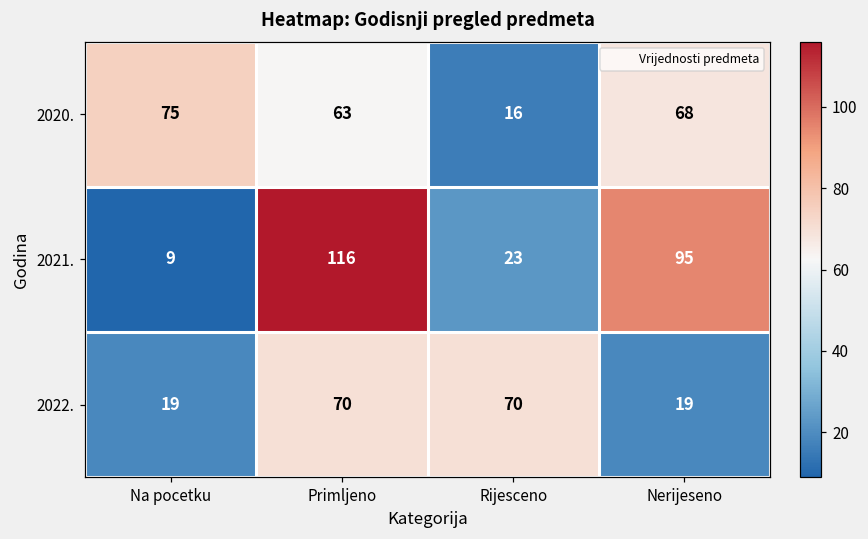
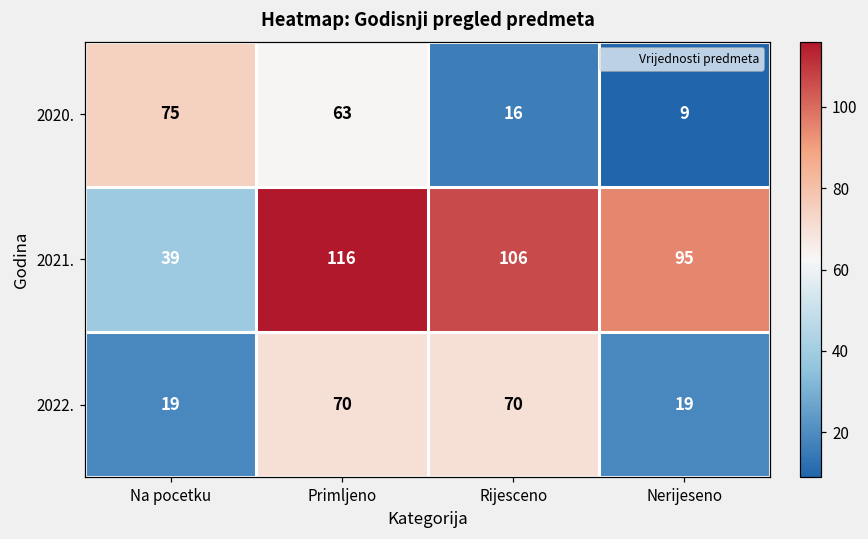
2020., Nerijeseno: 68 -> 9
2021., Na pocetku: 9 -> 39
2021., Rijesceno: 23 -> 106
